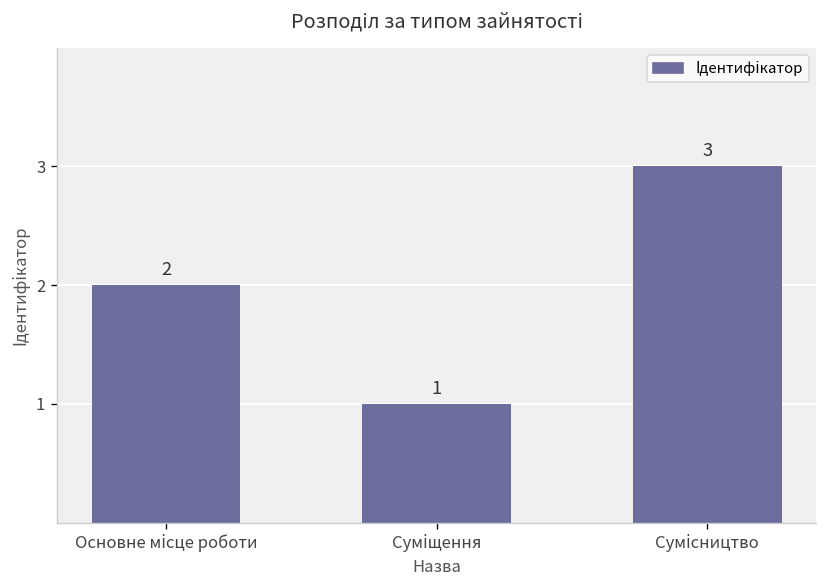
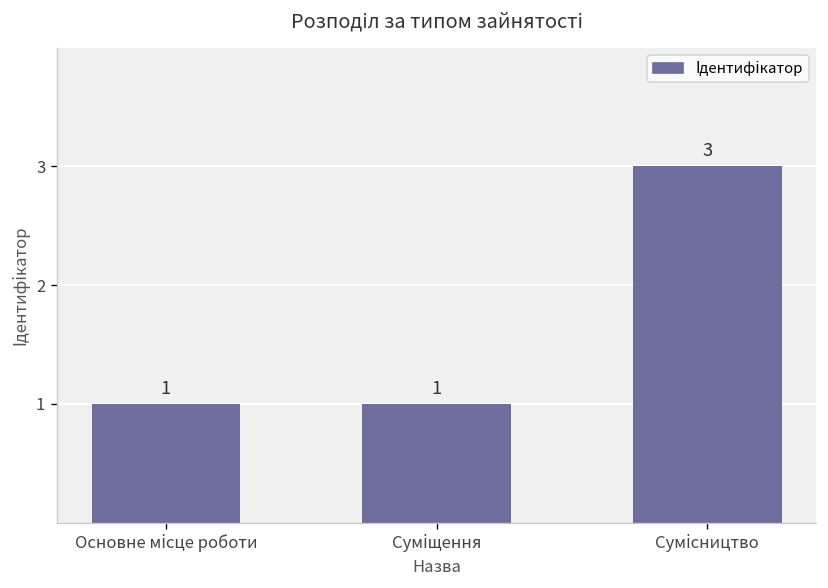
Основне місце роботи: 2 -> 1
